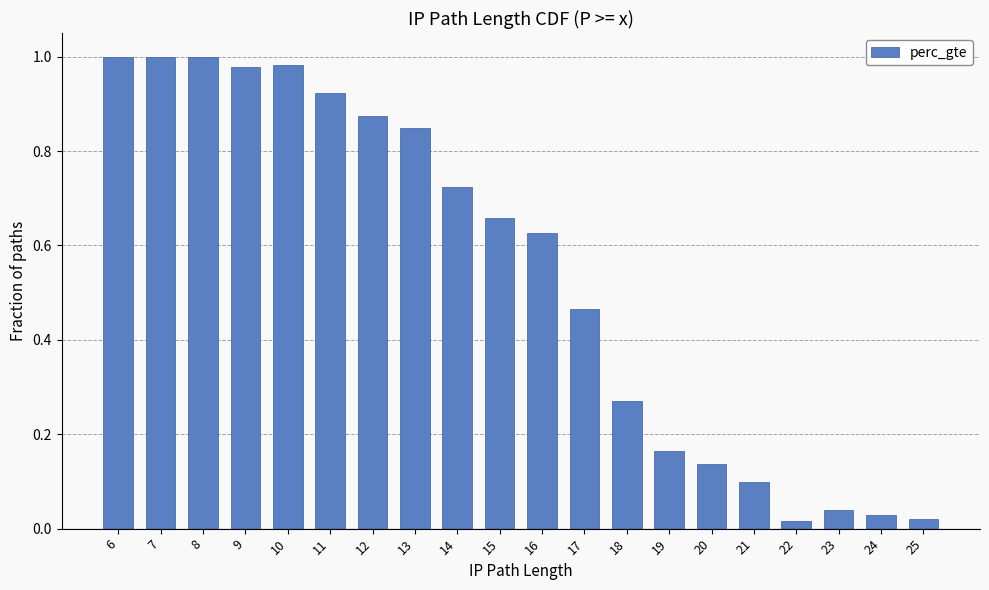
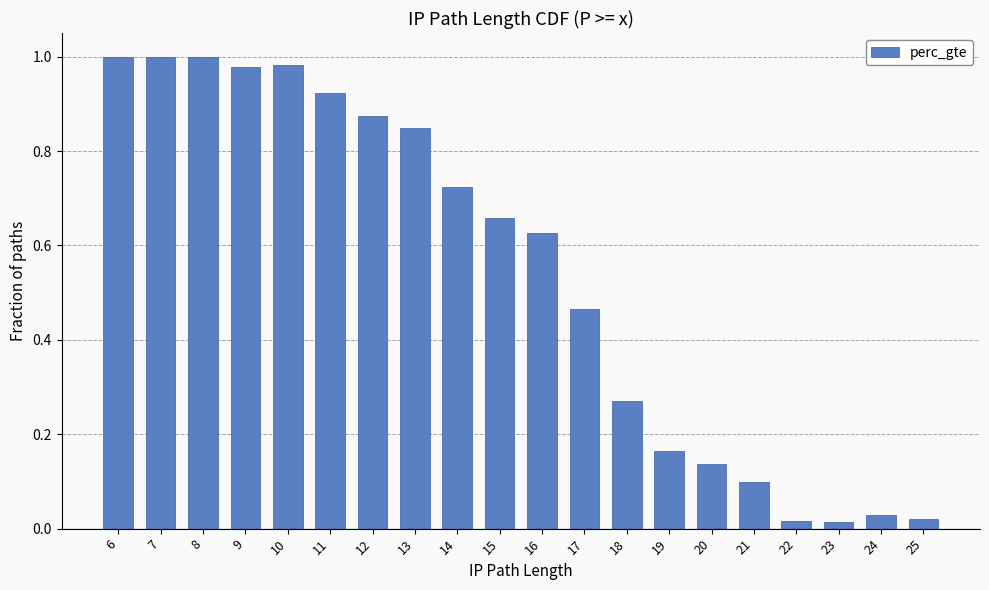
23: 0.04 -> 0.01
